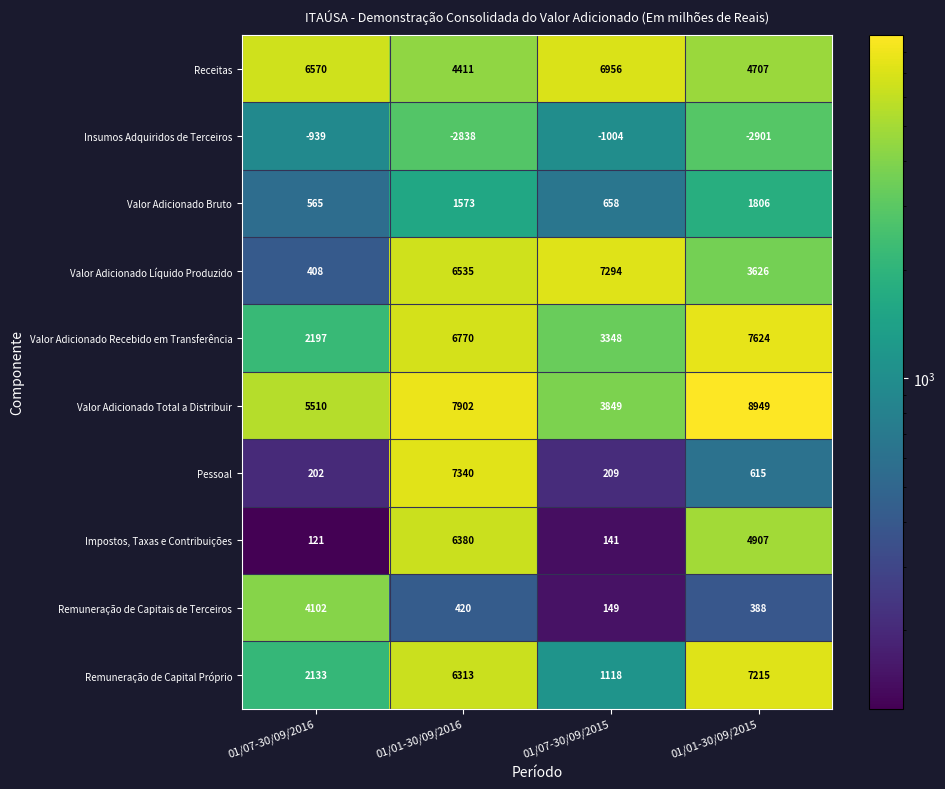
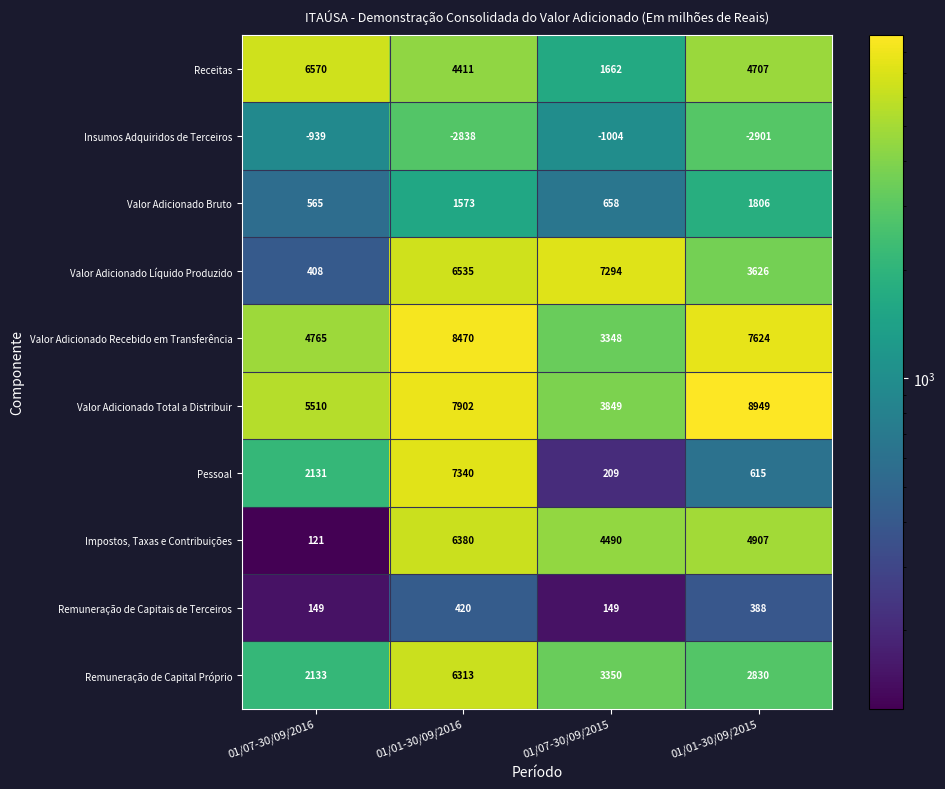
Receitas, 01/07-30/09/2015: 6956 -> 1662
Valor Adicionado Recebido em Transferência, 01/07-30/09/2016: 2197 -> 4765
Valor Adicionado Recebido em Transferência, 01/01-30/09/2016: 6770 -> 8470
Pessoal, 01/07-30/09/2016: 202 -> 2131
Impostos, Taxas e Contribuições, 01/07-30/09/2015: 141 -> 4490
Remuneração de Capitais de Terceiros, 01/07-30/09/2016: 4102 -> 149
Remuneração de Capital Próprio, 01/07-30/09/2015: 1118 -> 3350
Remuneração de Capital Próprio, 01/01-30/09/2015: 7215 -> 2830
